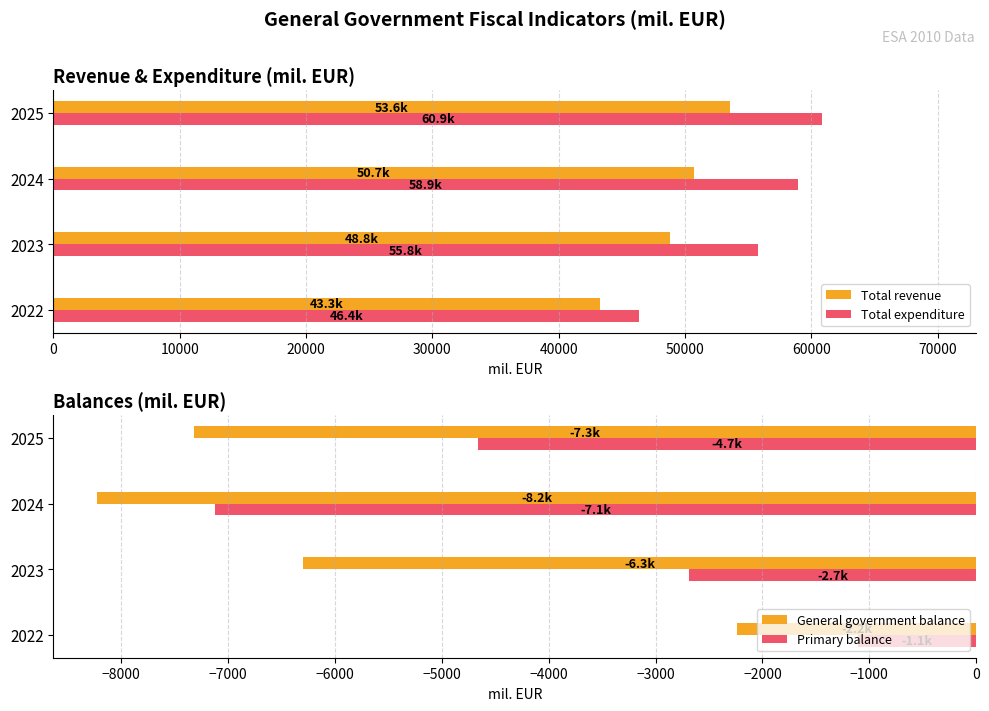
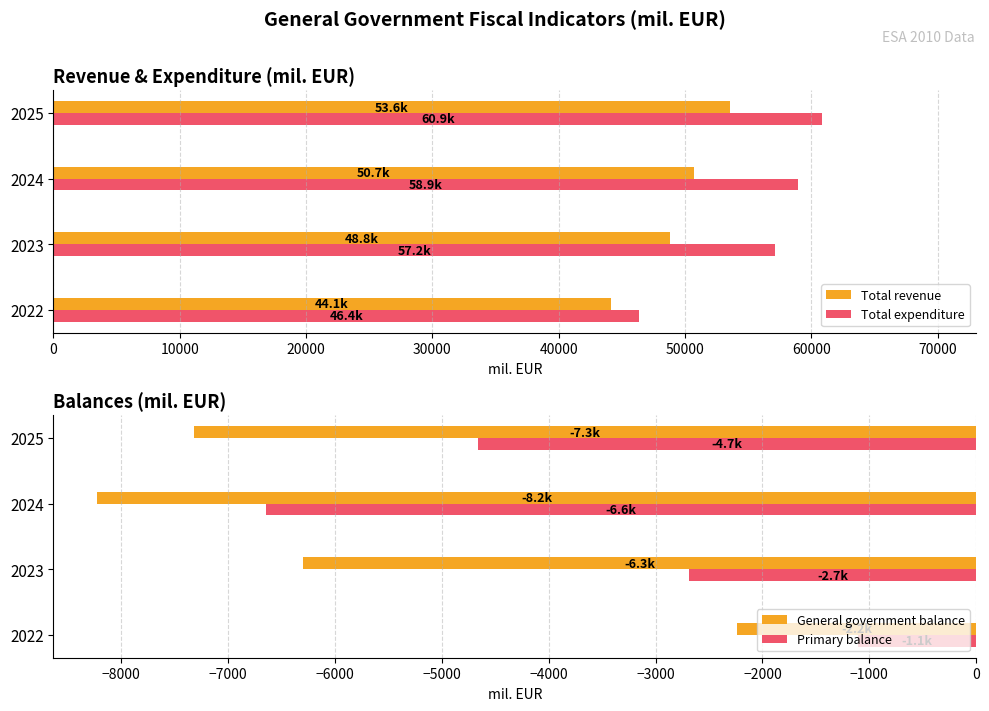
Revenue & Expenditure (mil. EUR), Total expenditure, 2023: 55.8k -> 57.2k
Revenue & Expenditure (mil. EUR), Total revenue, 2022: 43.3k -> 44.1k
Balances (mil. EUR), Primary balance, 2024: -7.1k -> -6.6k
